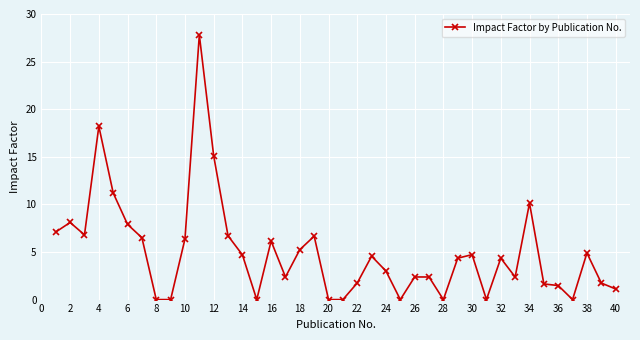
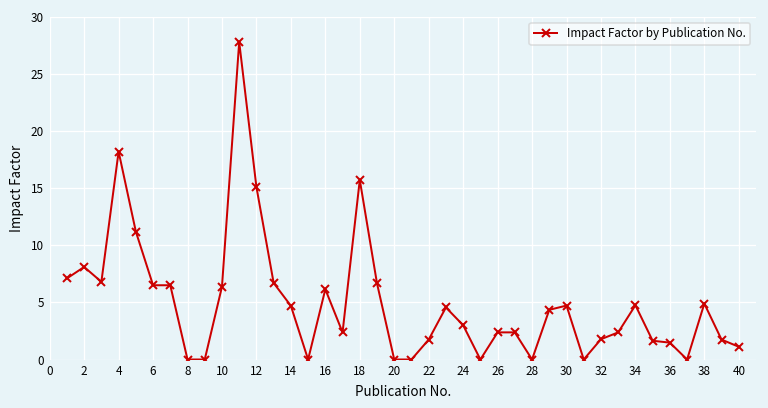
6: 8 -> 7
18: 5 -> 16
32: 4 -> 2
34: 10 -> 5
